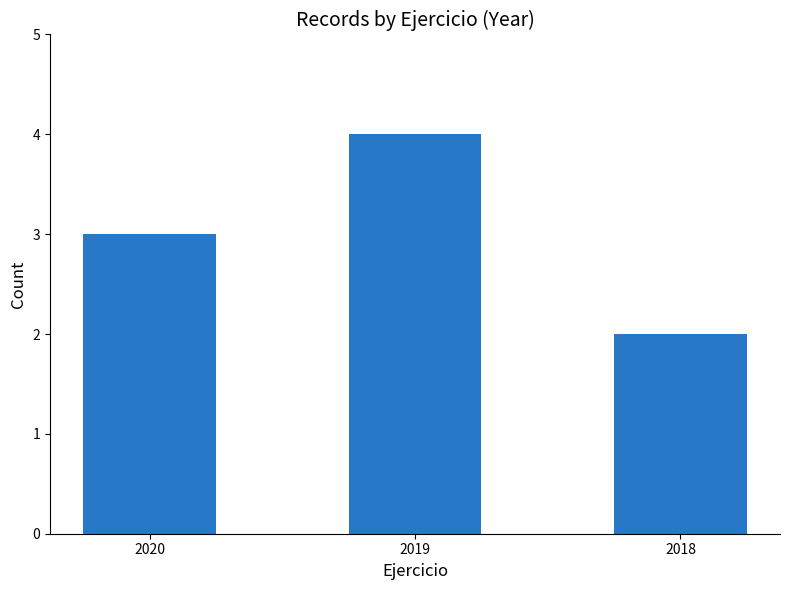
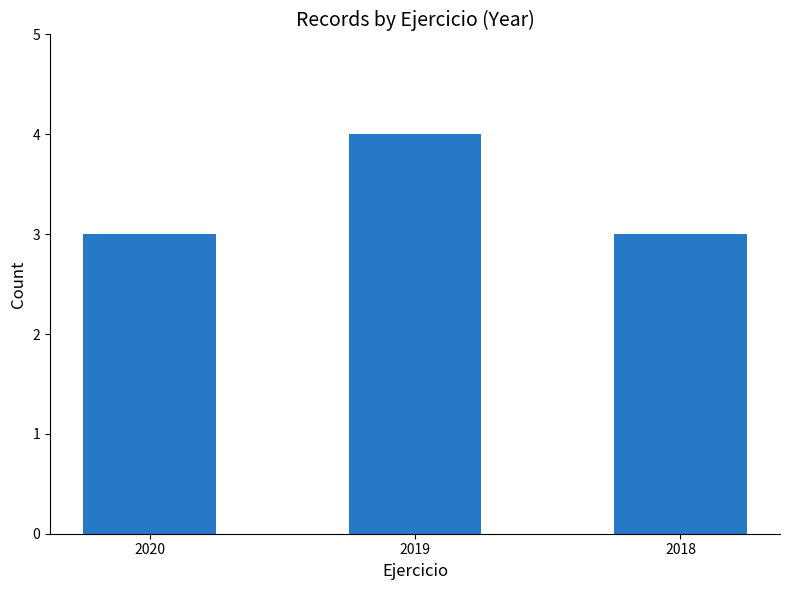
2018: 2 -> 3
